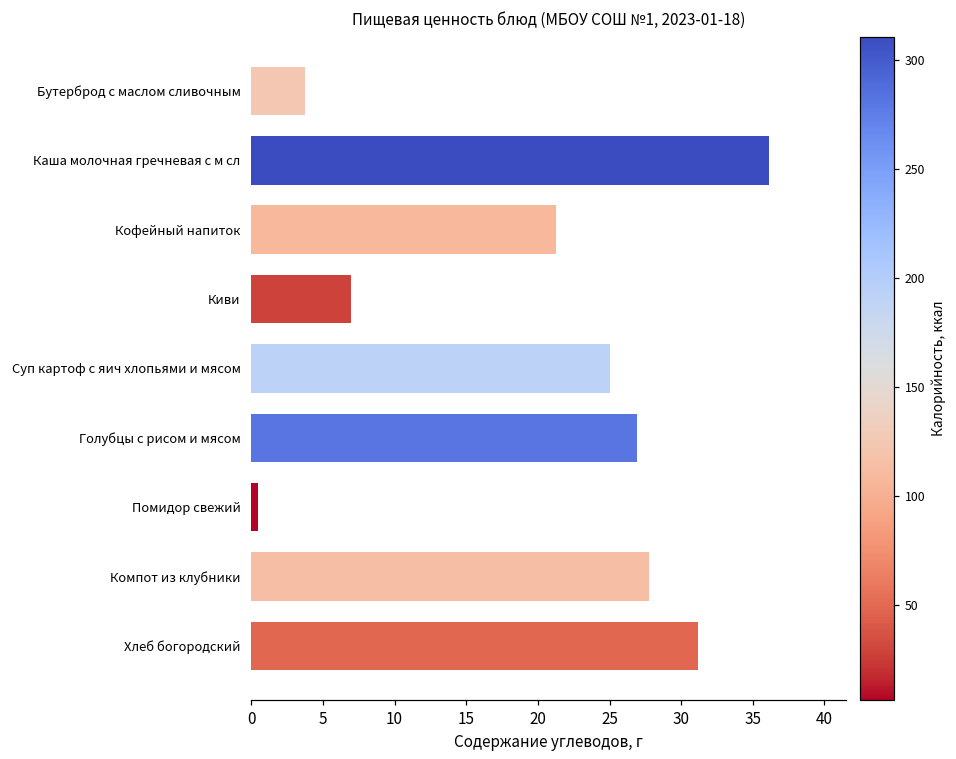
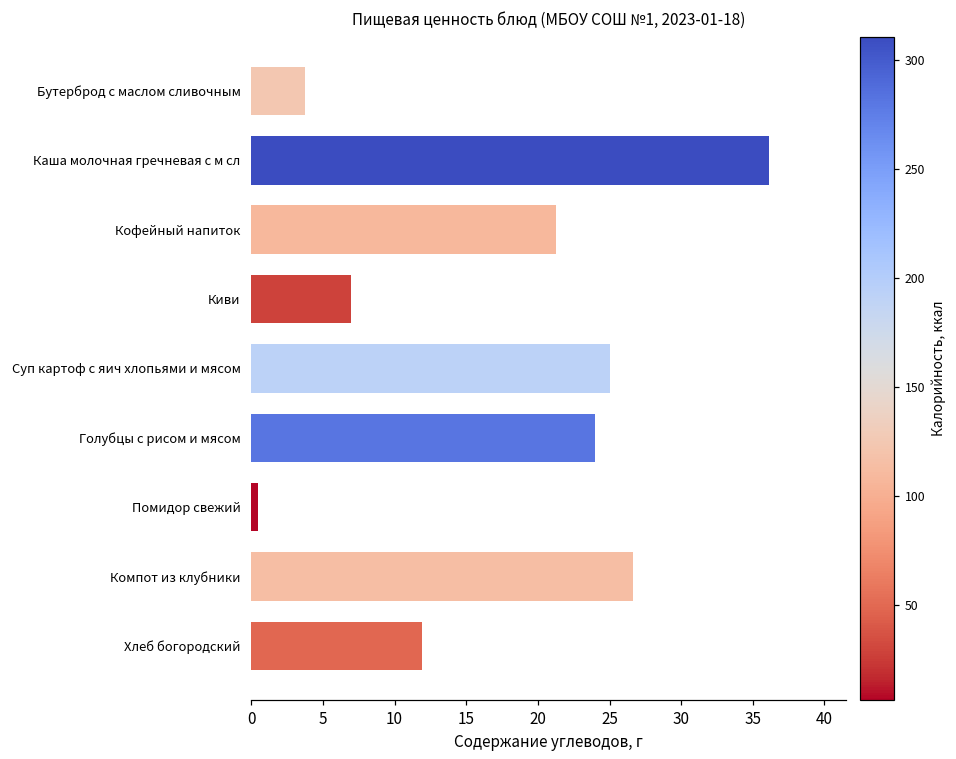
Голубцы с рисом и мясом: 26.9 -> 24.0
Компот из клубники: 27.8 -> 26.6
Хлеб богородский: 31.2 -> 11.9
